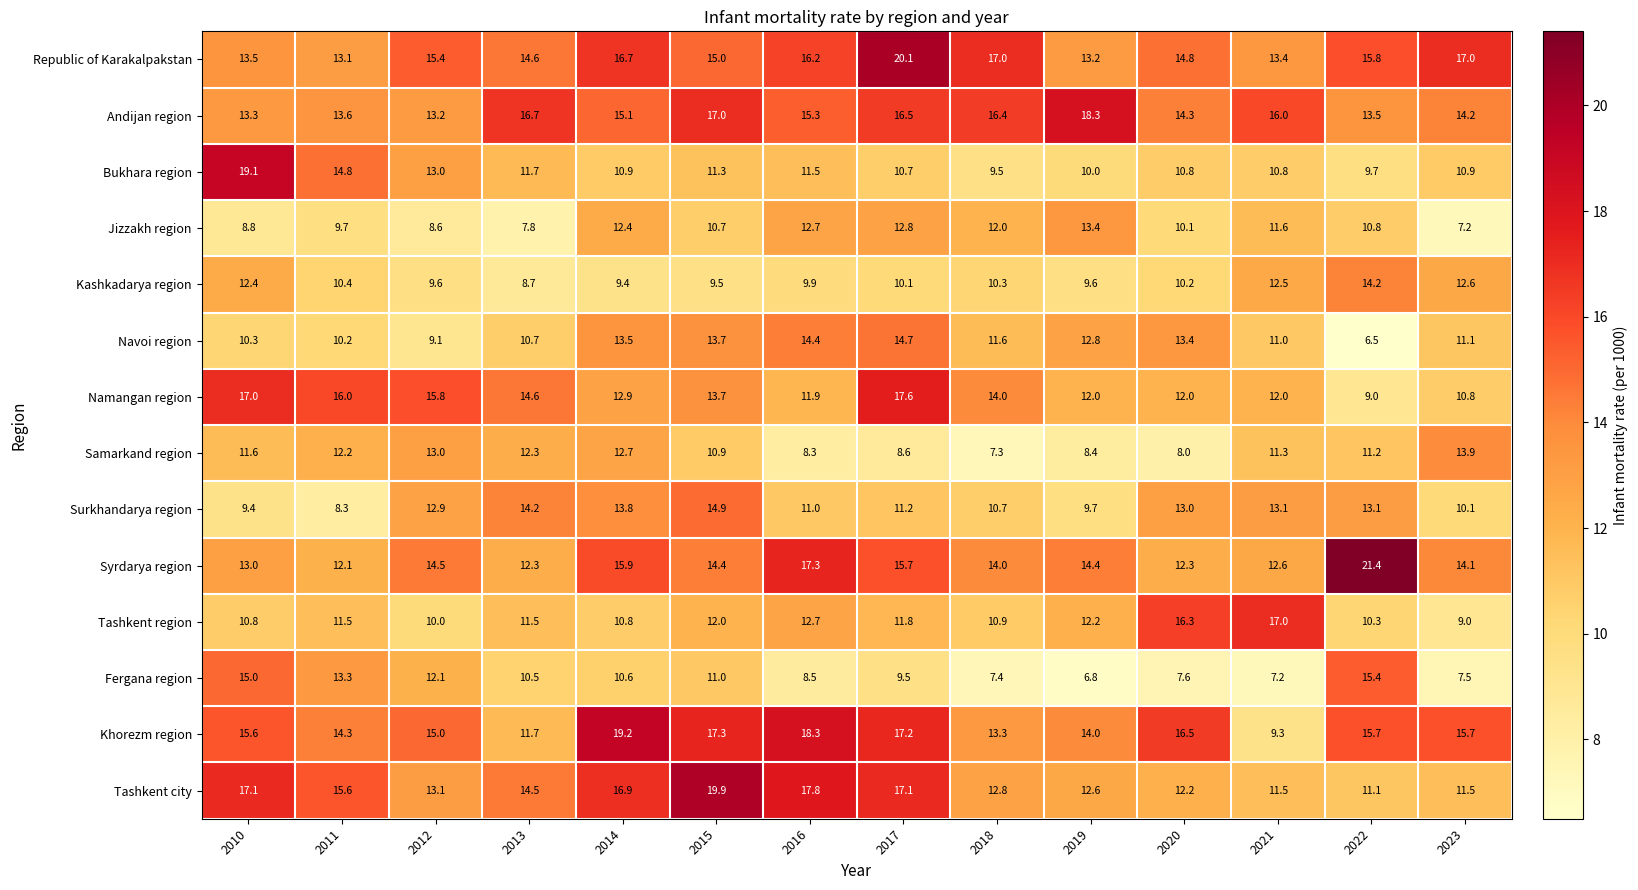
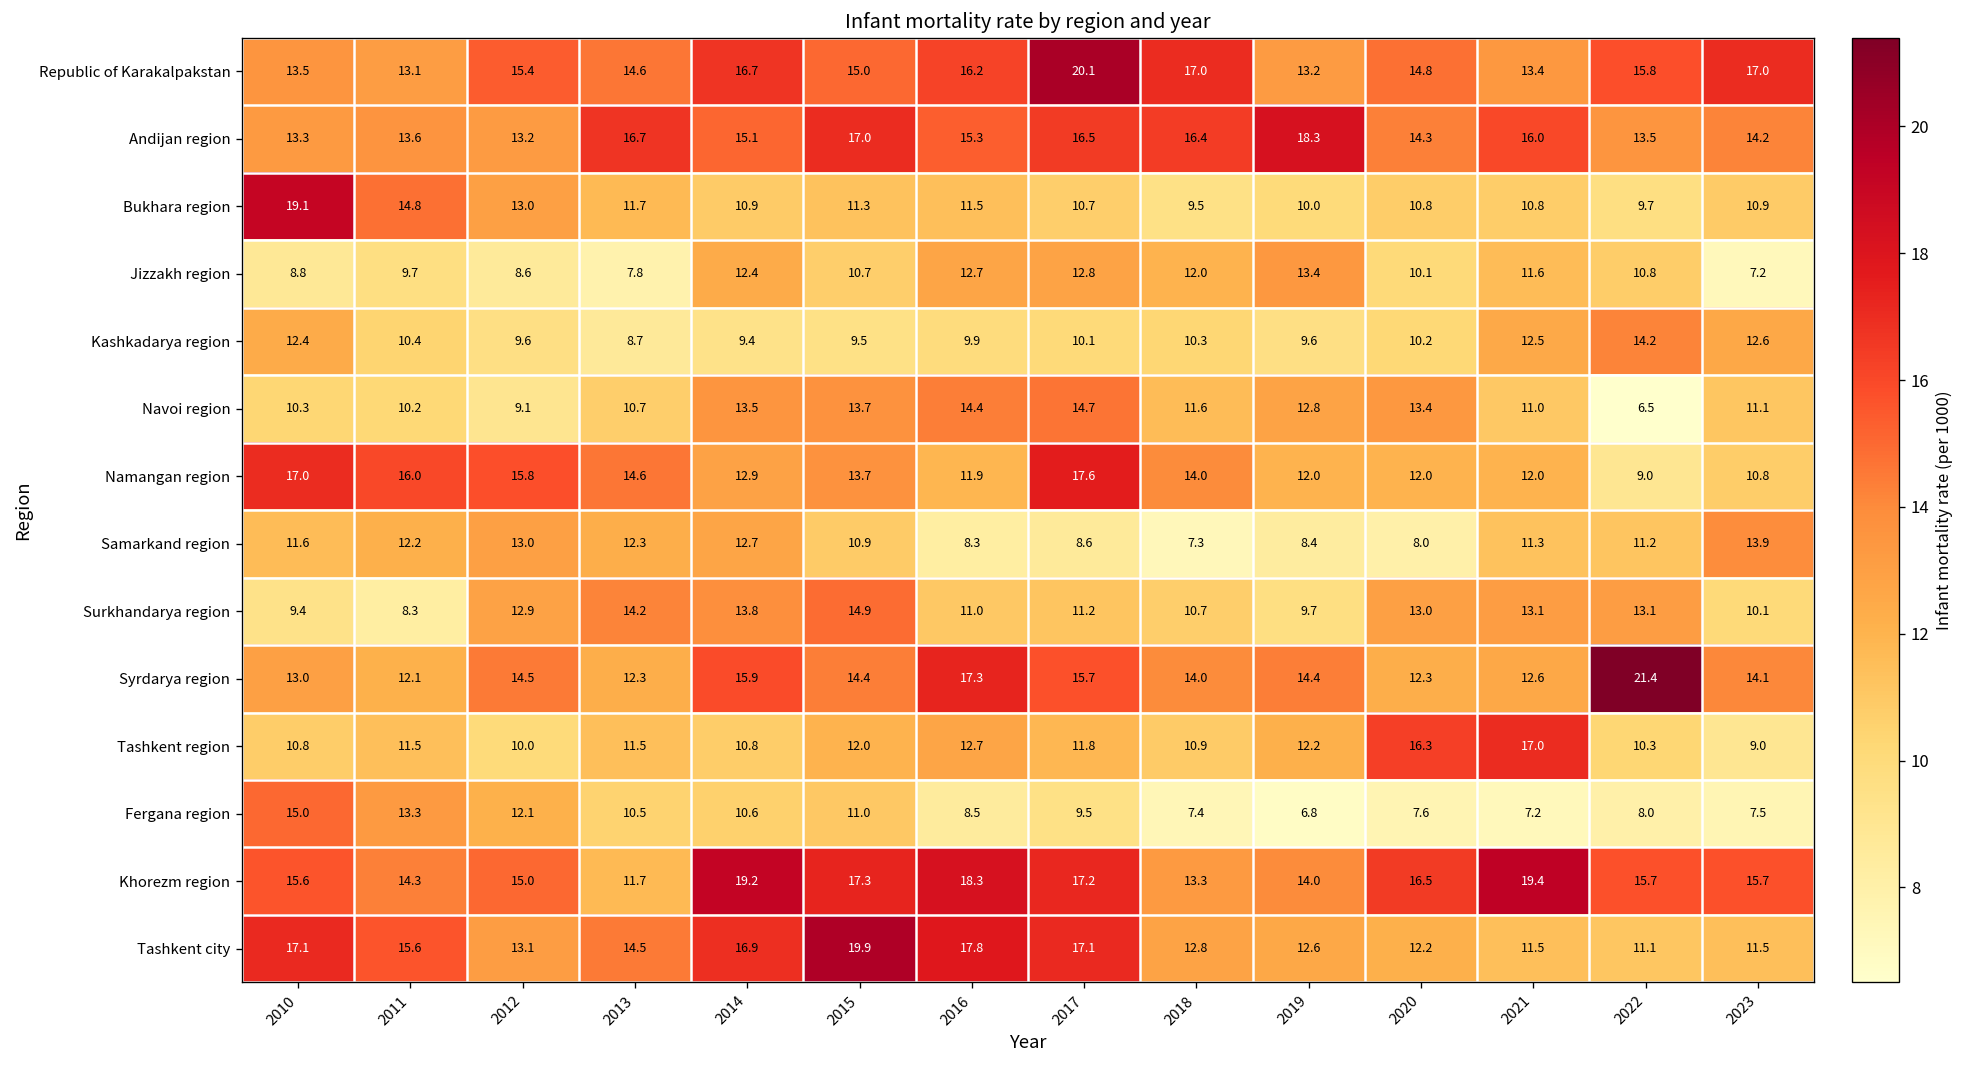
Fergana region, 2022: 15.4 -> 8.0
Khorezm region, 2021: 9.3 -> 19.4
